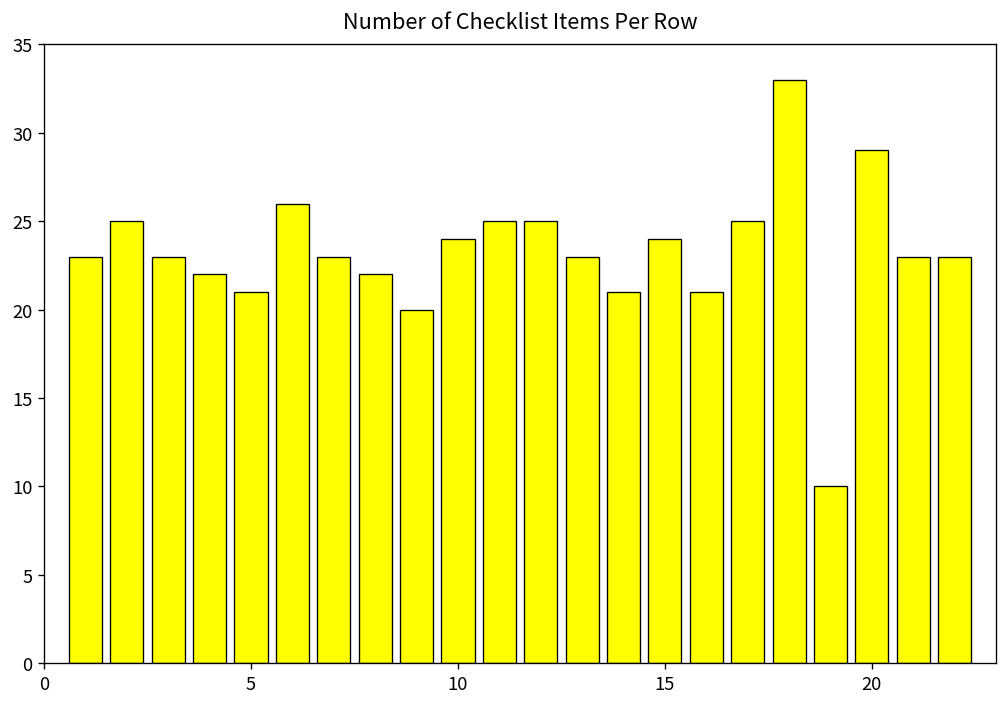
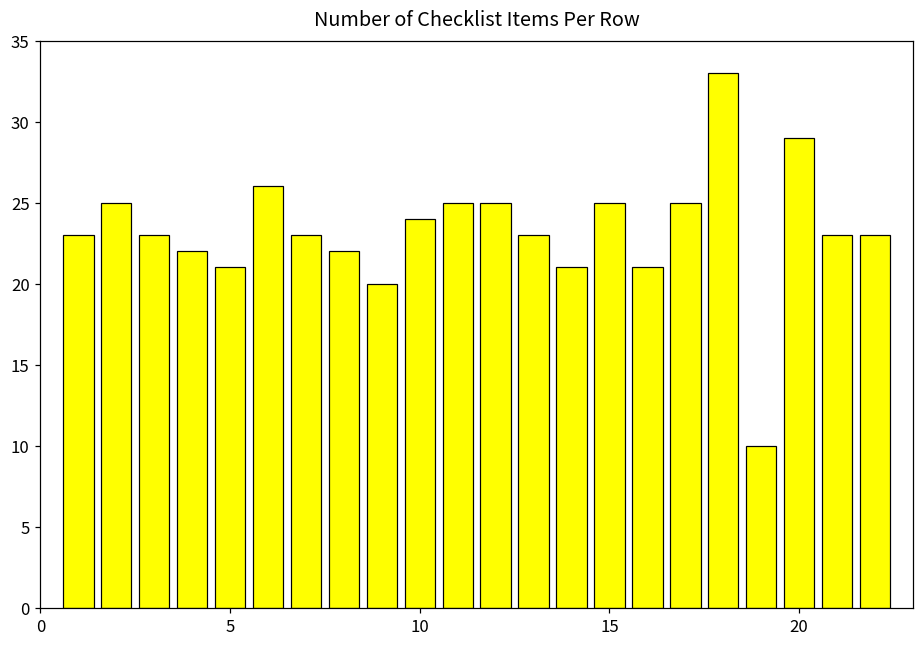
15: 24 -> 25
